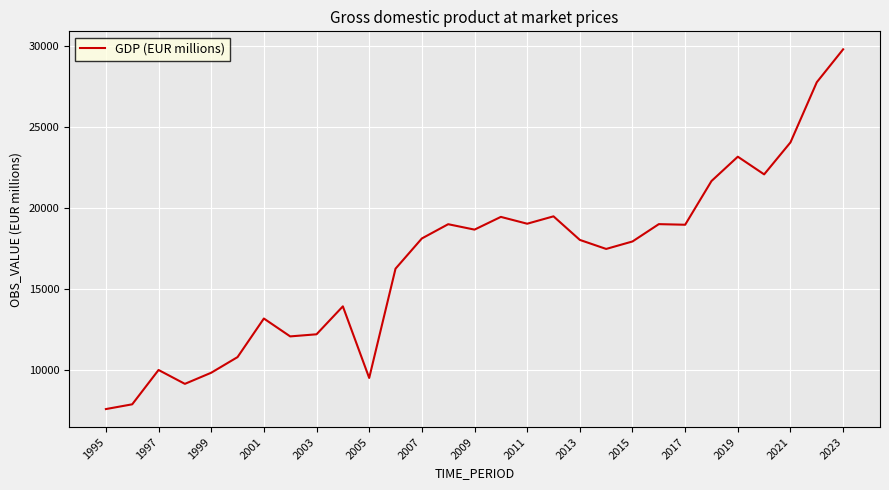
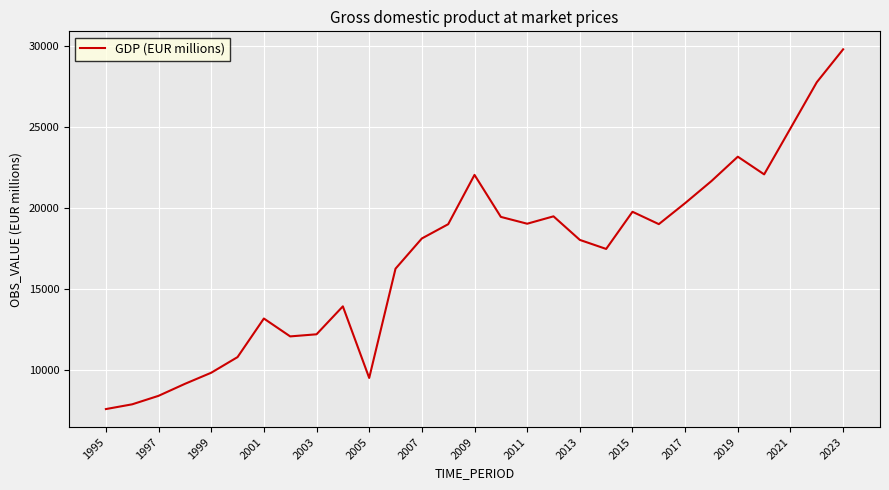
1997: 10000 -> 8400
2009: 18700 -> 22100
2015: 17900 -> 19800
2017: 19000 -> 20300
2021: 24100 -> 24900
